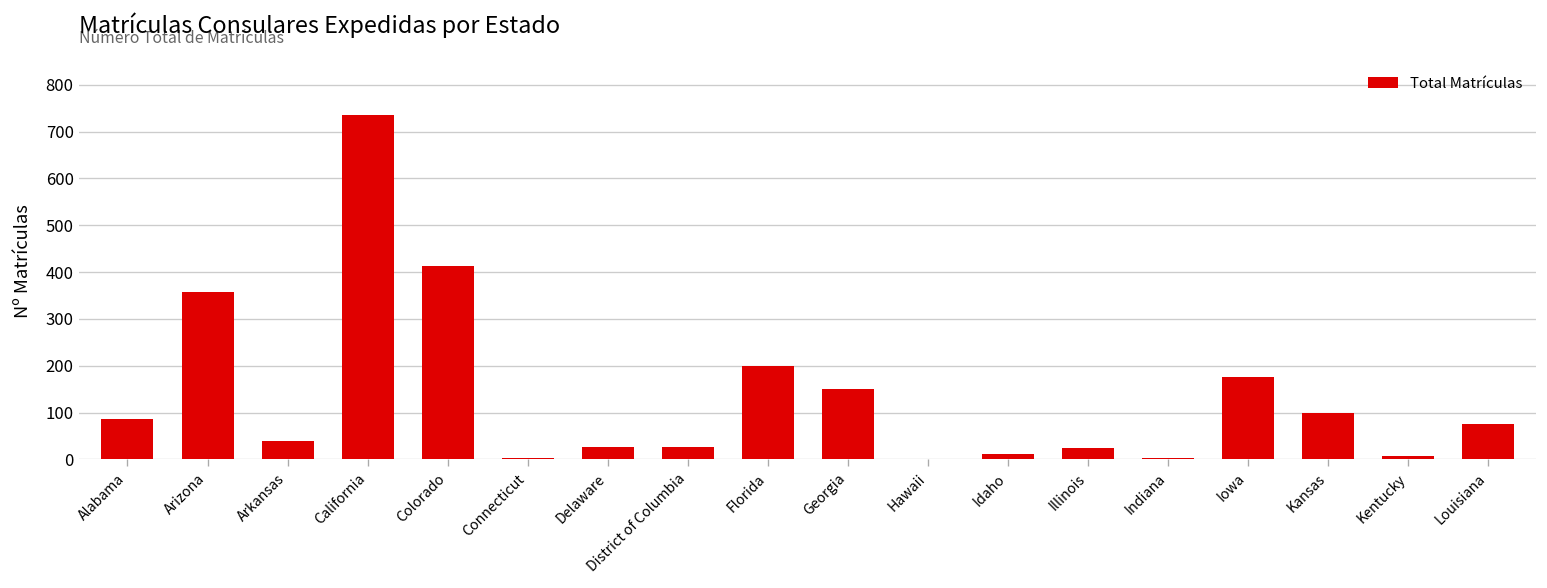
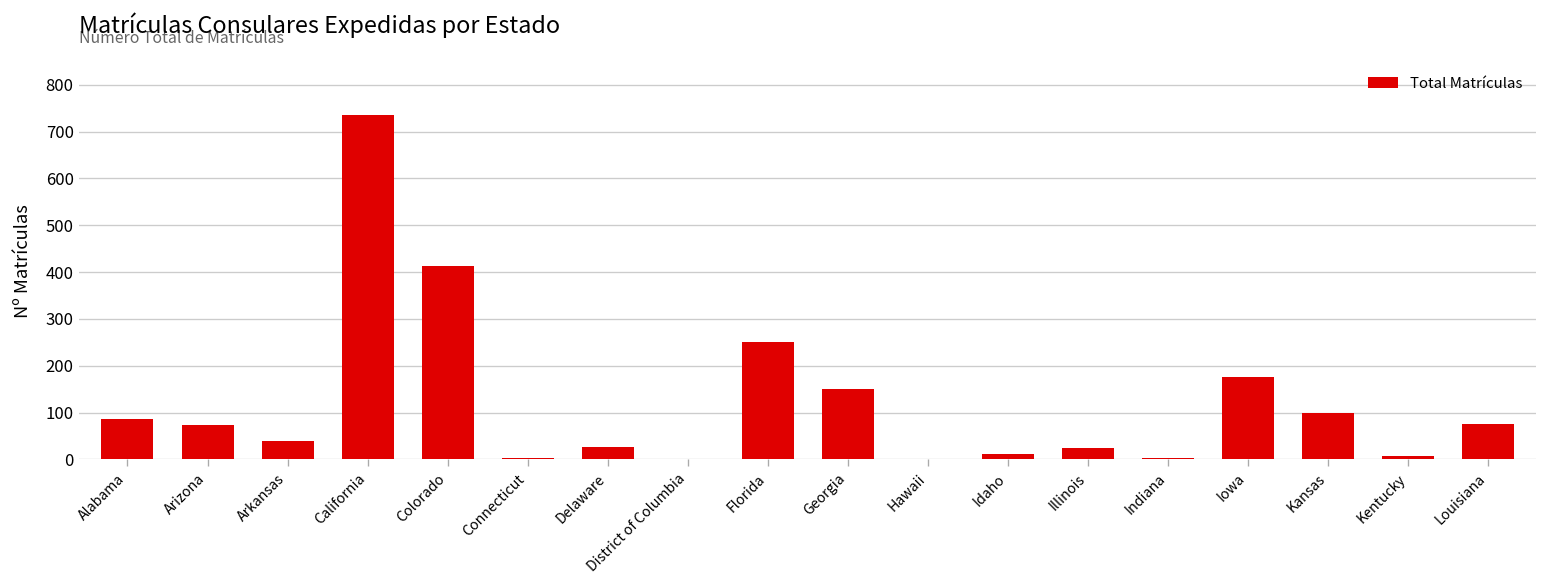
Arizona: 360 -> 70
District of Columbia: 30 -> 0
Florida: 200 -> 250
